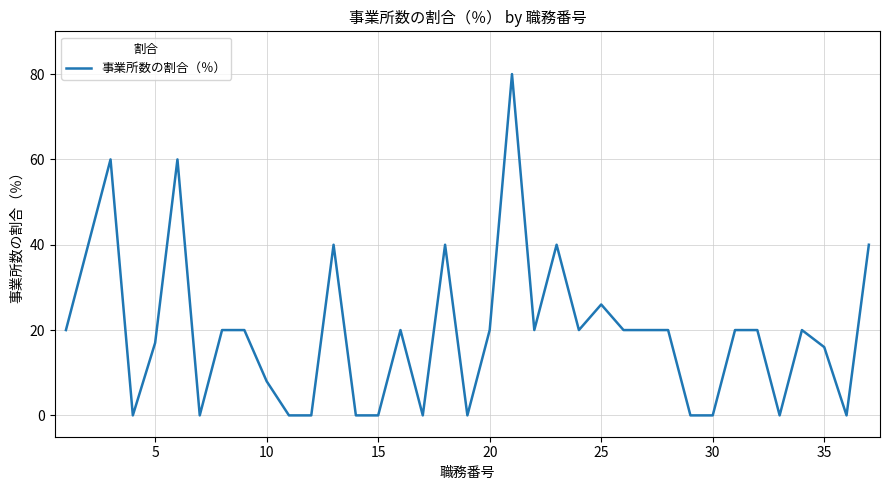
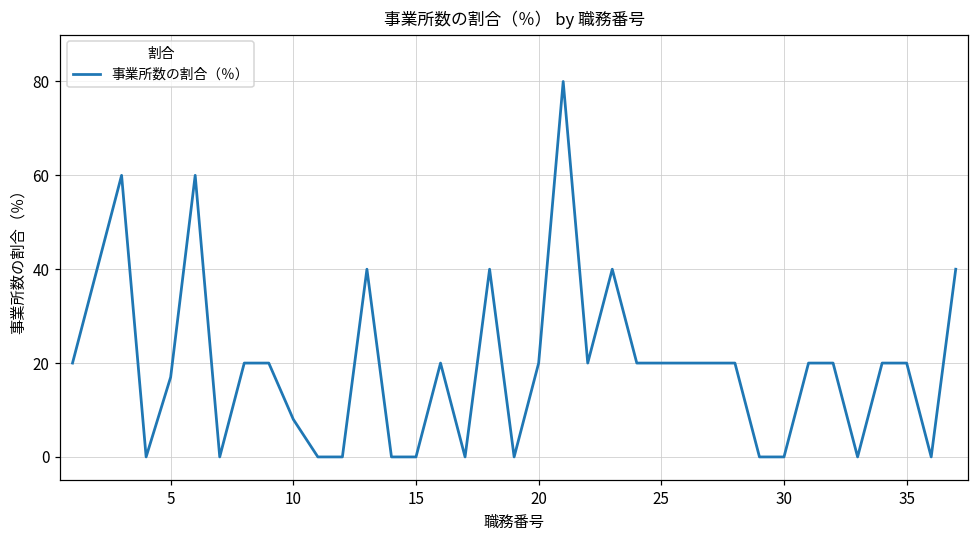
25: 26 -> 20
35: 16 -> 20
